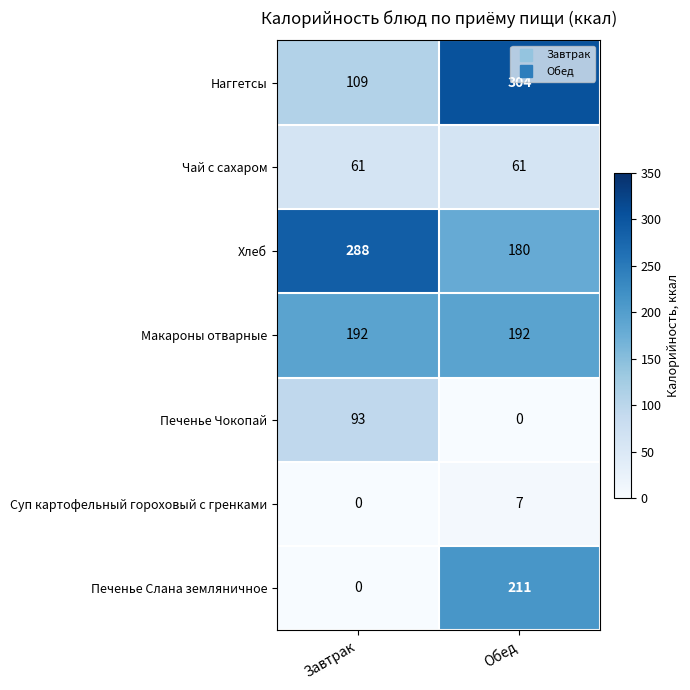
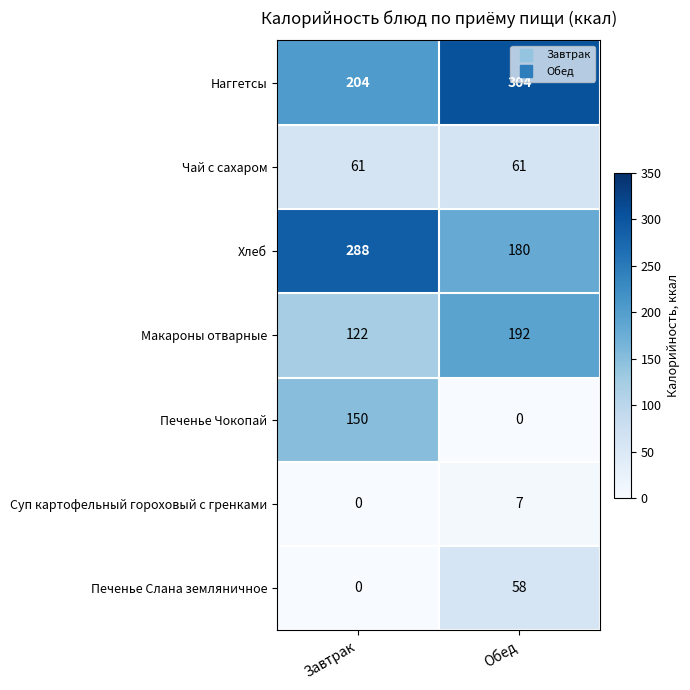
Наггетсы, Завтрак: 109 -> 204
Макароны отварные, Завтрак: 192 -> 122
Печенье Чокопай, Завтрак: 93 -> 150
Печенье Слана земляничное, Обед: 211 -> 58
